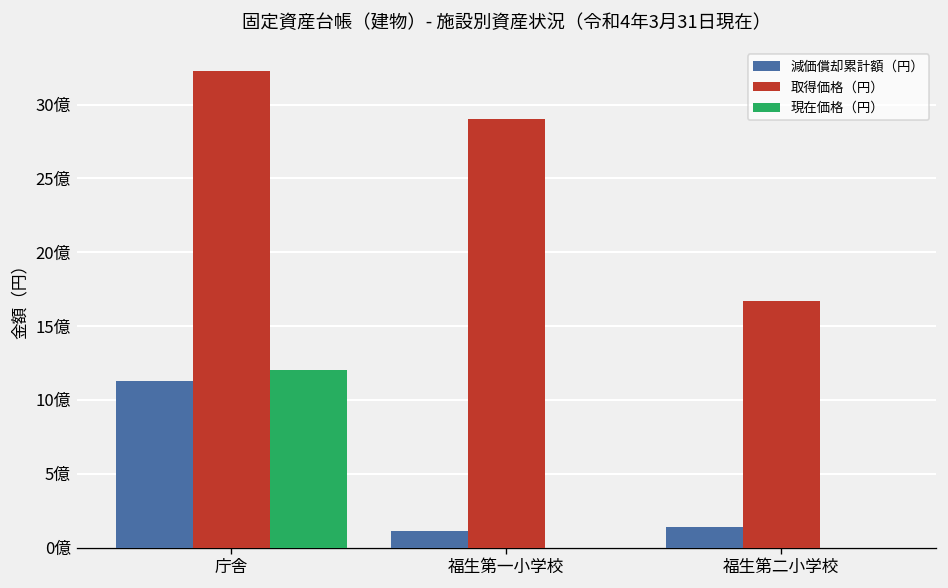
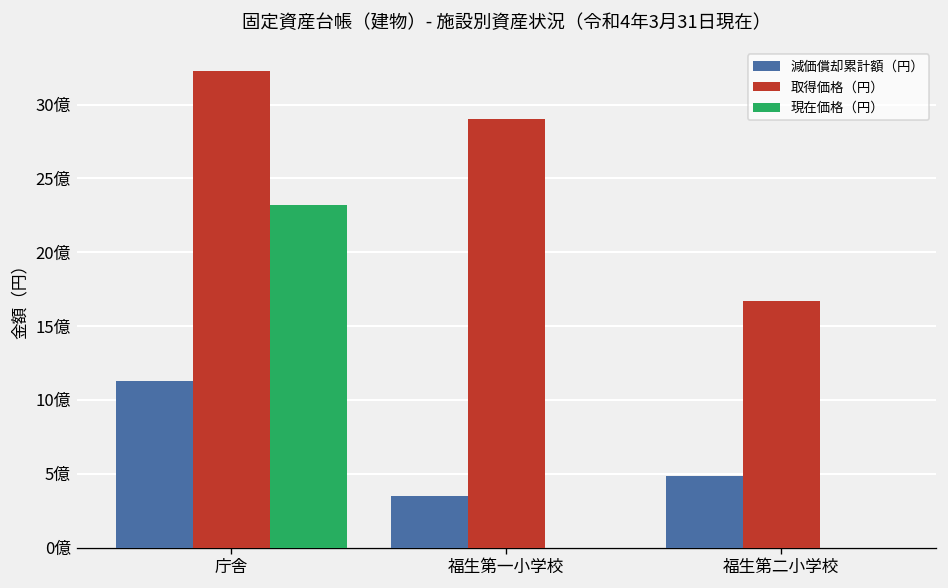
現在価格（円）, 庁舎: 12.0億 -> 23.2億
減価償却累計額（円）, 福生第一小学校: 1.1億 -> 3.5億
減価償却累計額（円）, 福生第二小学校: 1.4億 -> 4.8億
